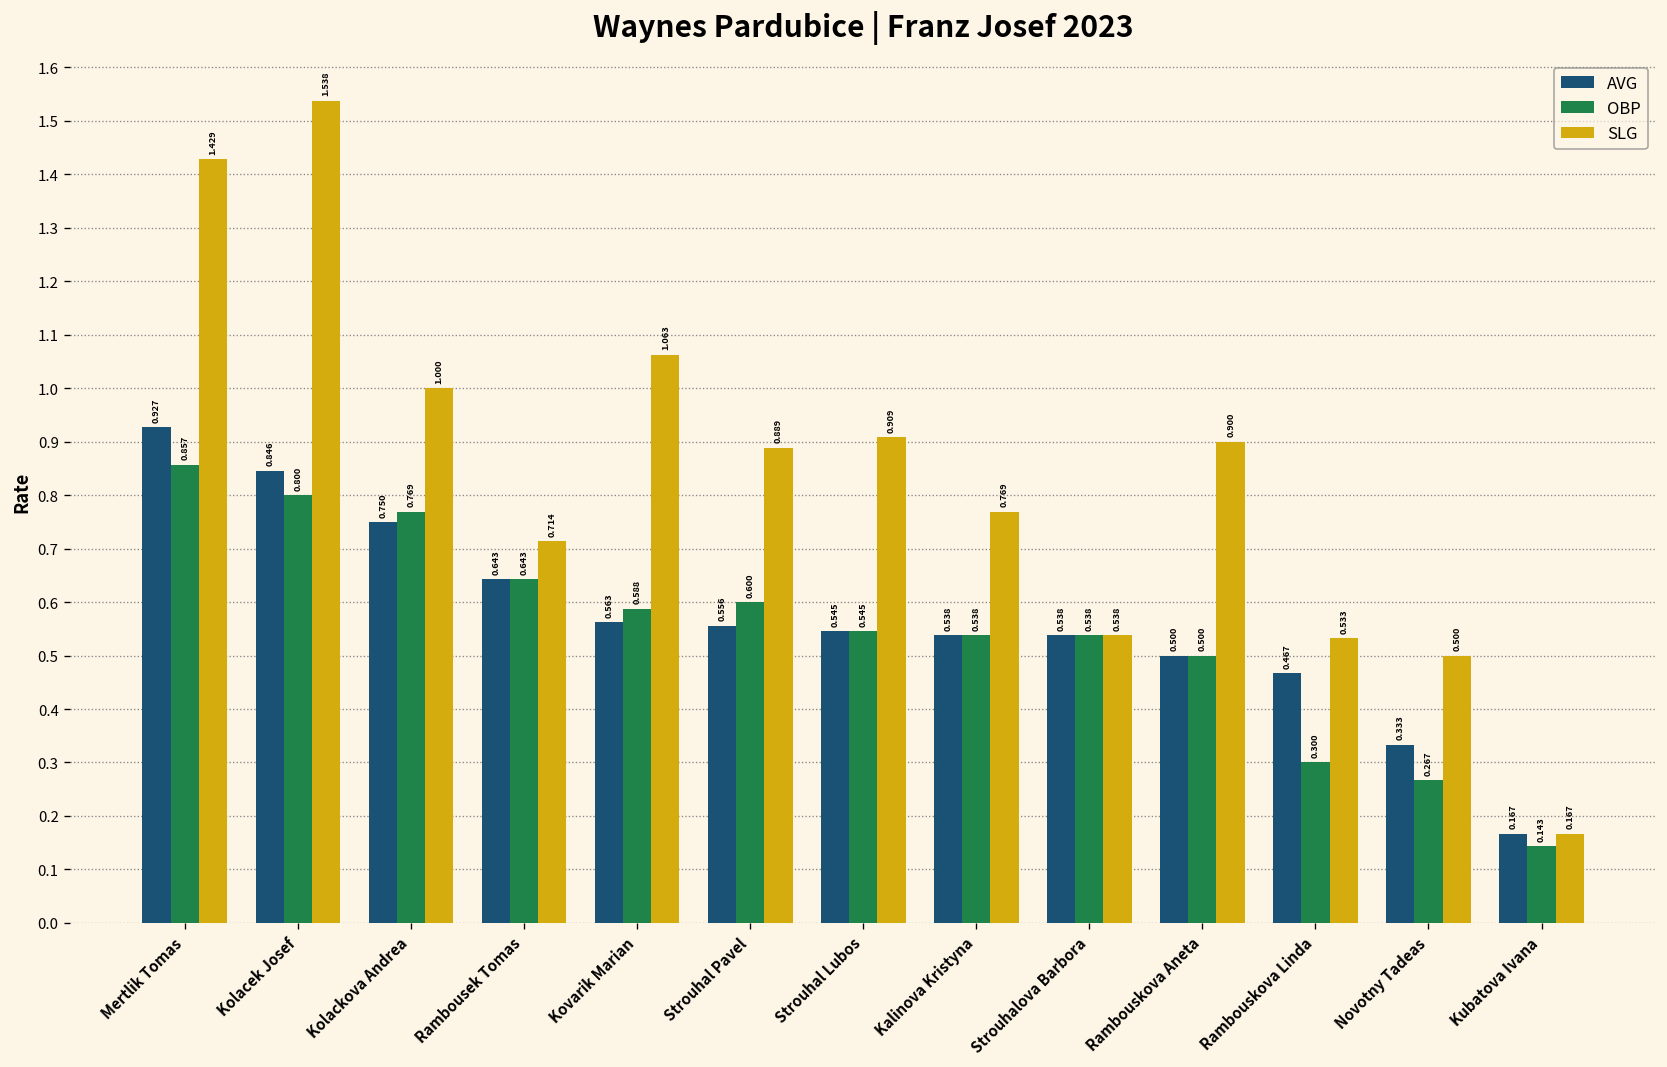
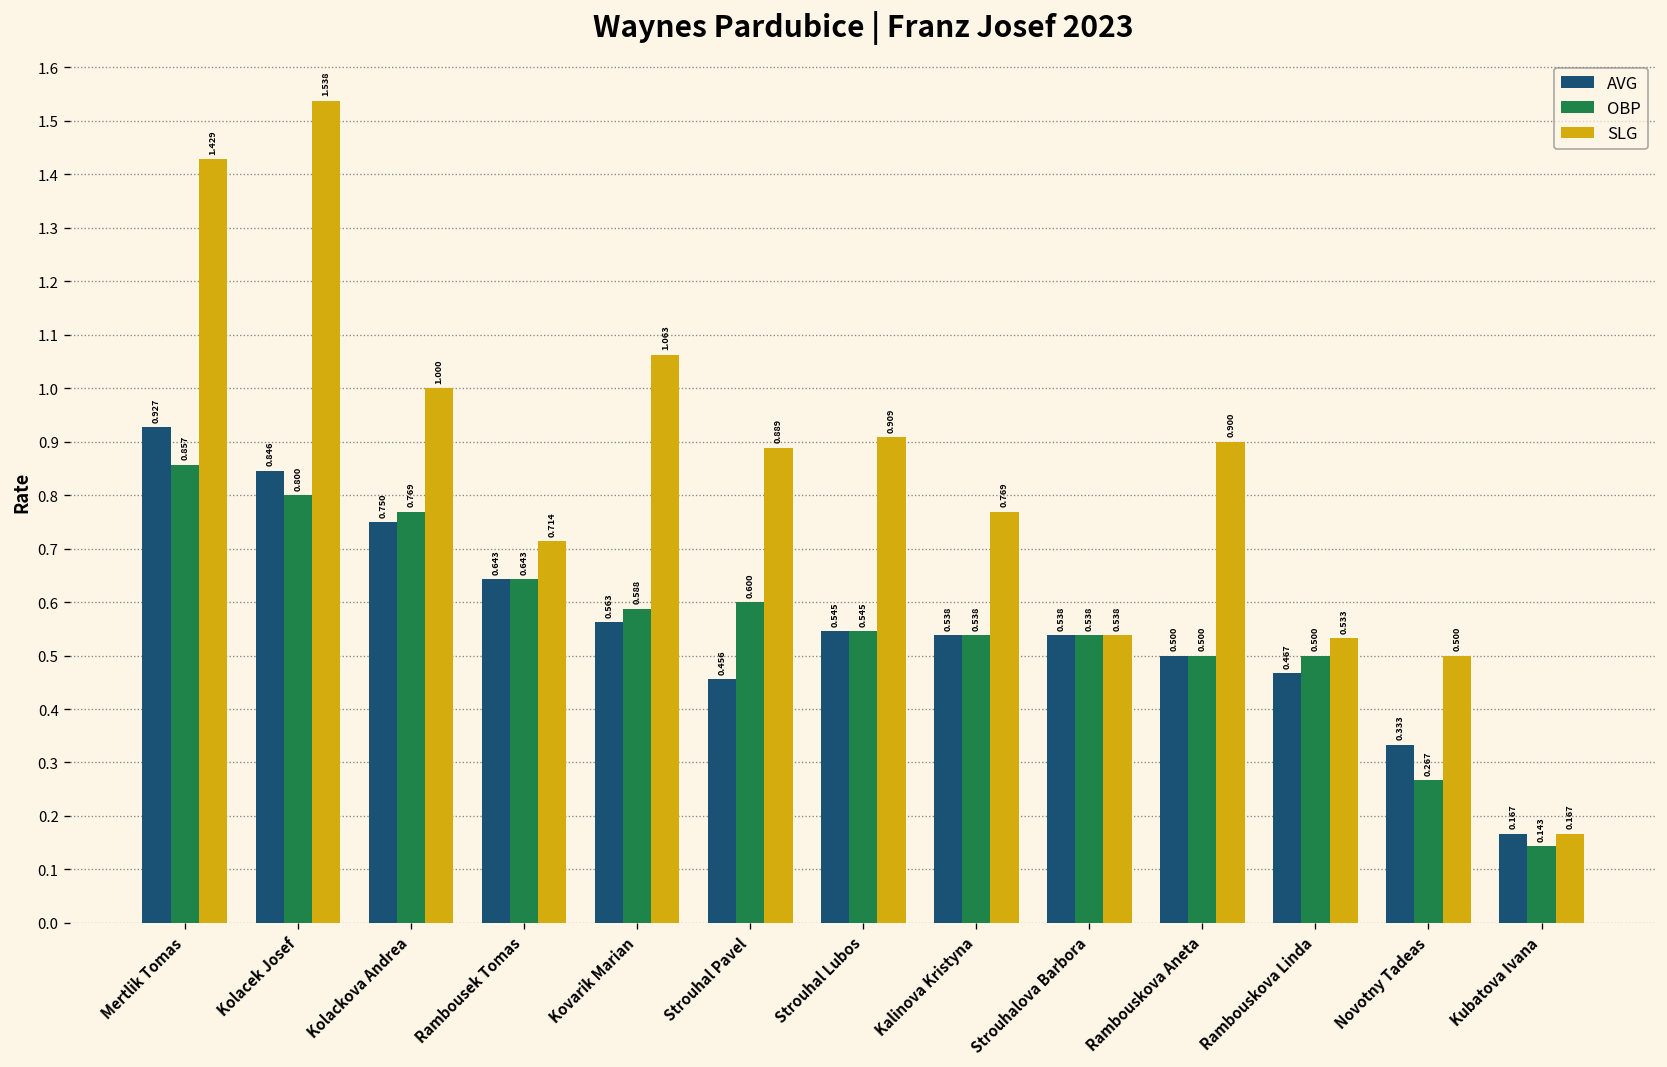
AVG, Strouhal Pavel: 0.556 -> 0.456
OBP, Rambouskova Linda: 0.300 -> 0.500
